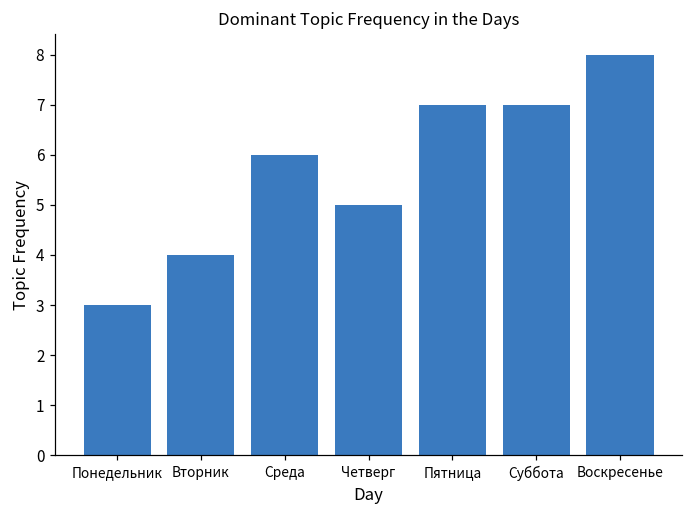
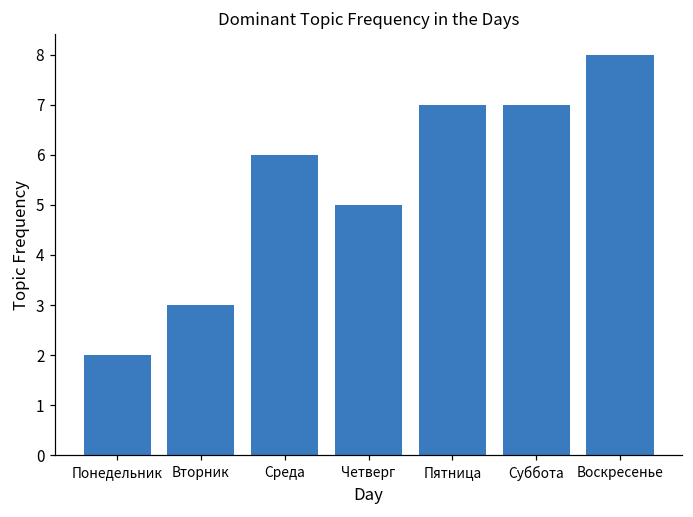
Понедельник: 3 -> 2
Вторник: 4 -> 3
